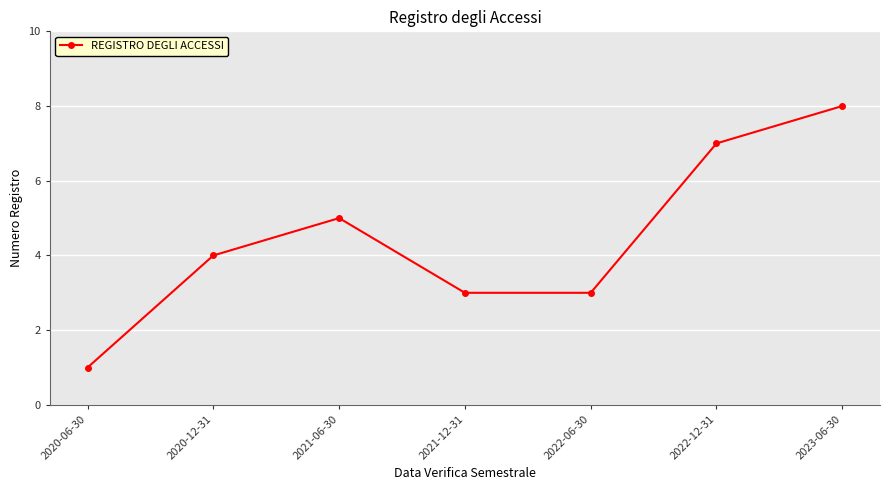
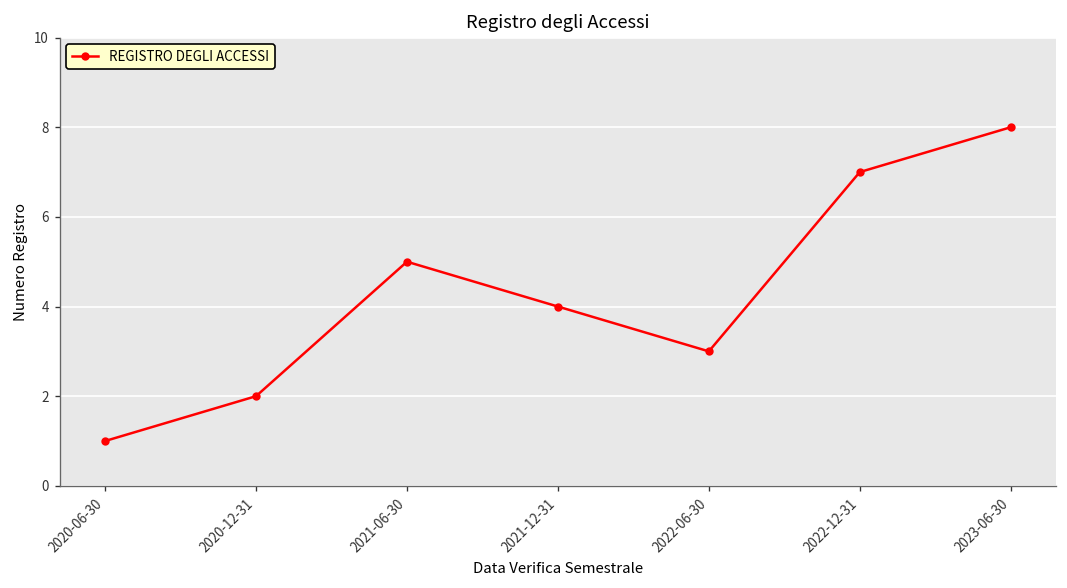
2020-12-31: 4 -> 2
2021-12-31: 3 -> 4
